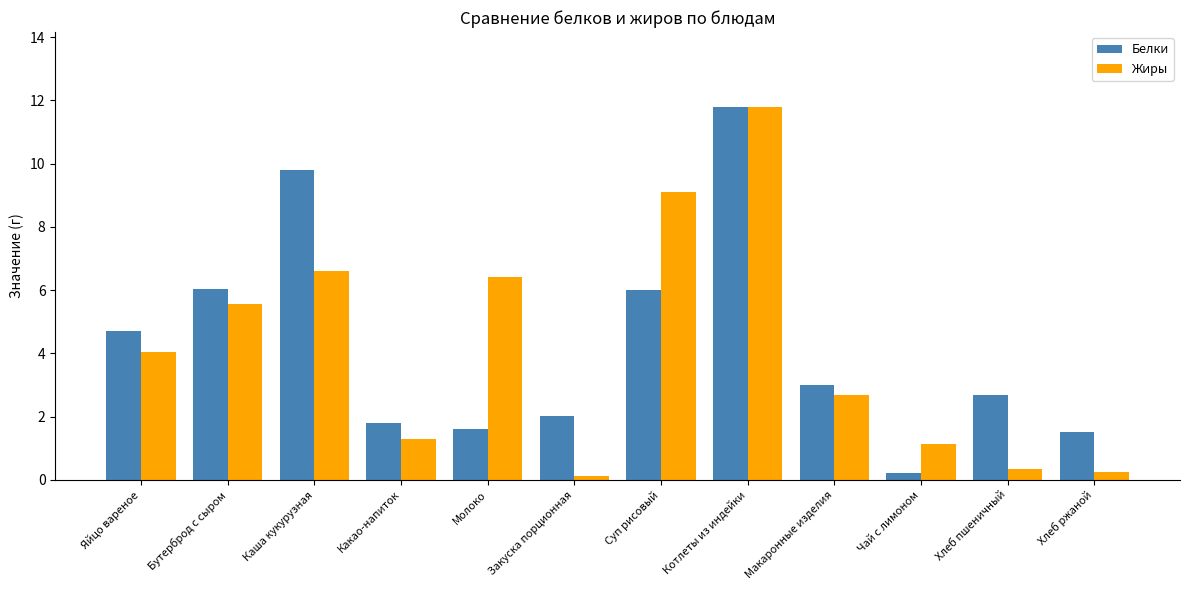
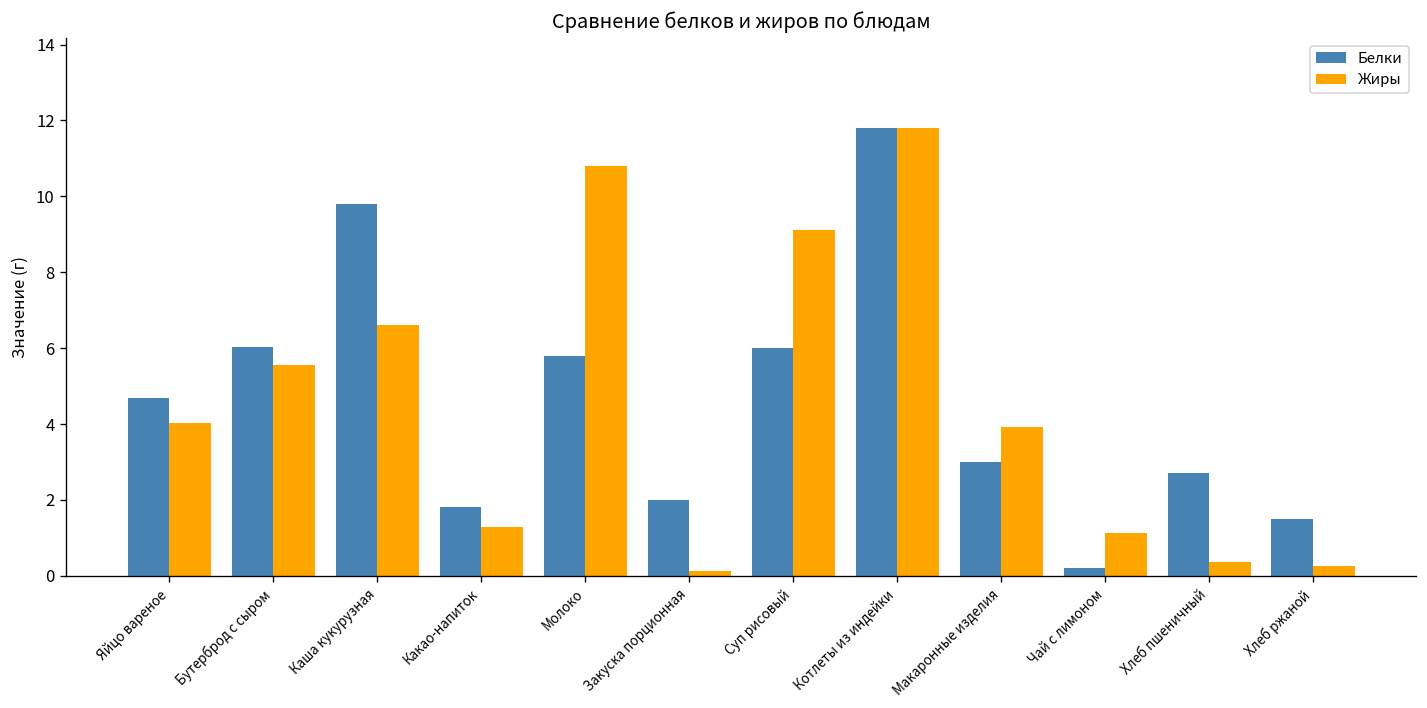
Белки, Молоко: 1.6 -> 5.8
Жиры, Молоко: 6.4 -> 10.8
Жиры, Макаронные изделия: 2.7 -> 3.9
